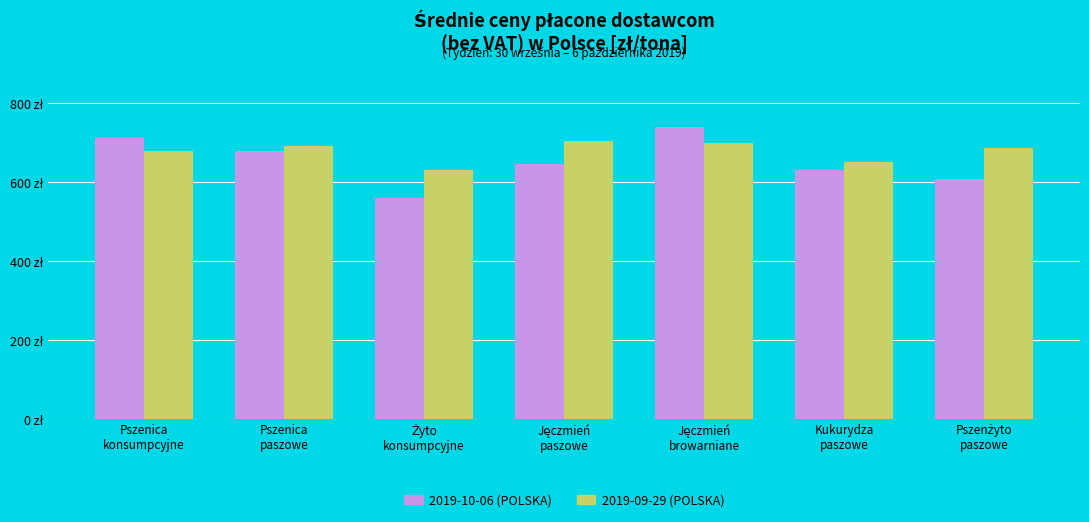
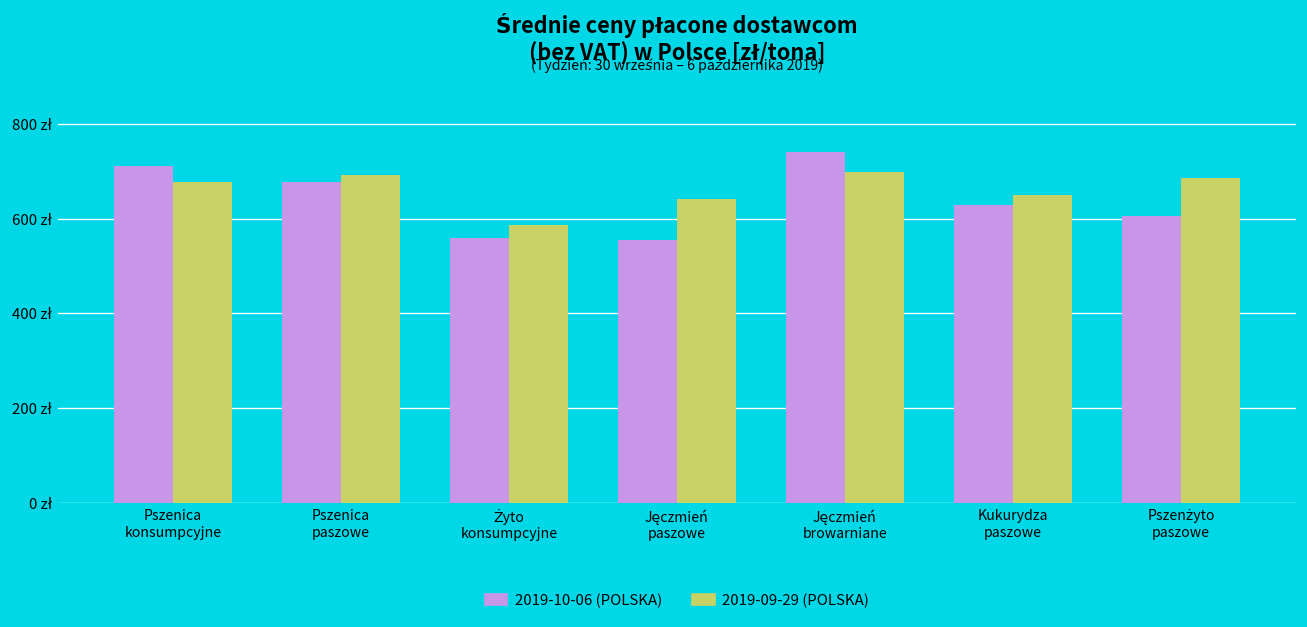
2019-09-29 (POLSKA), Żyto konsumpcyjne: 630 zł -> 590 zł
2019-10-06 (POLSKA), Jęczmień paszowe: 650 zł -> 550 zł
2019-09-29 (POLSKA), Jęczmień paszowe: 700 zł -> 640 zł
